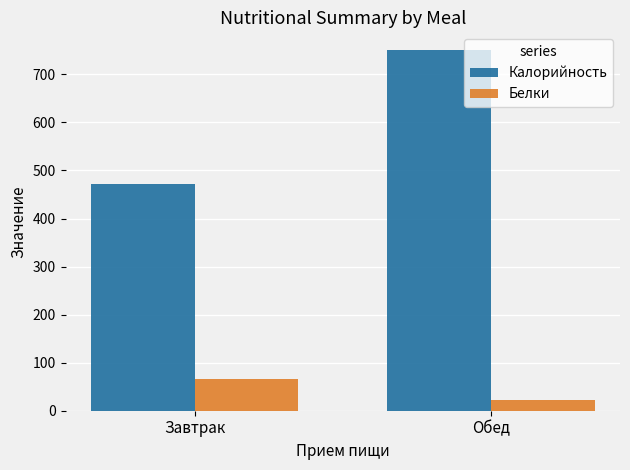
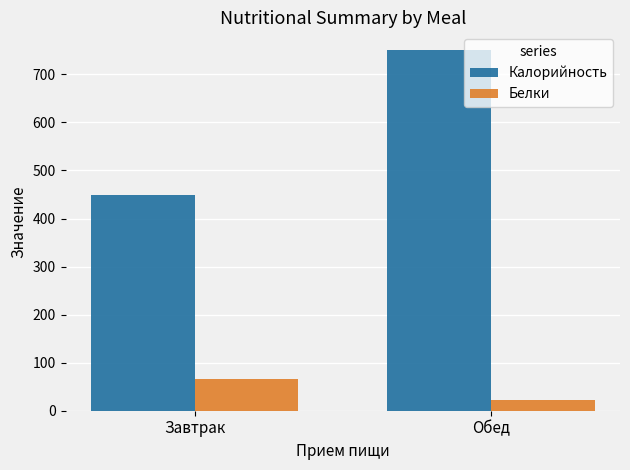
Калорийность, Завтрак: 470 -> 450
